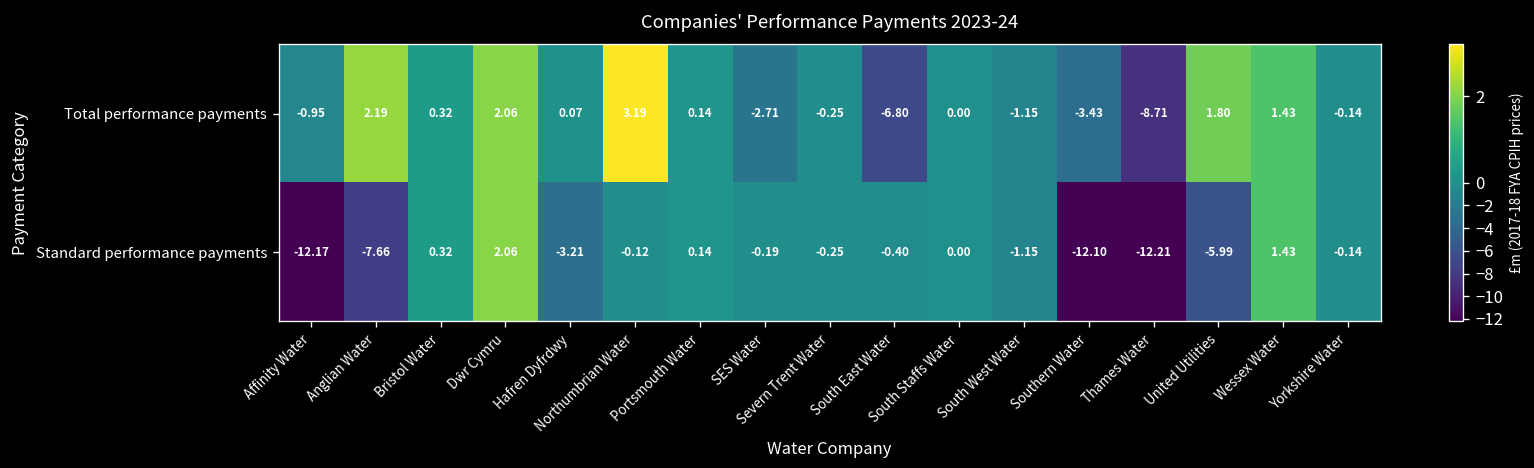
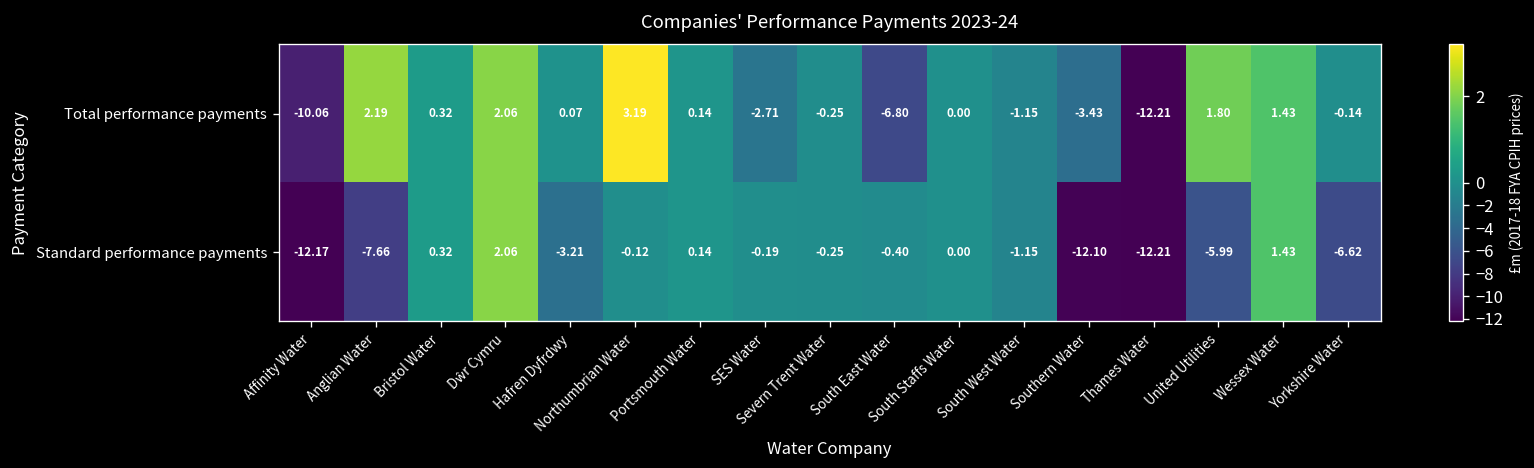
Total performance payments, Affinity Water: -0.95 -> -10.06
Total performance payments, Thames Water: -8.71 -> -12.21
Standard performance payments, Yorkshire Water: -0.14 -> -6.62
